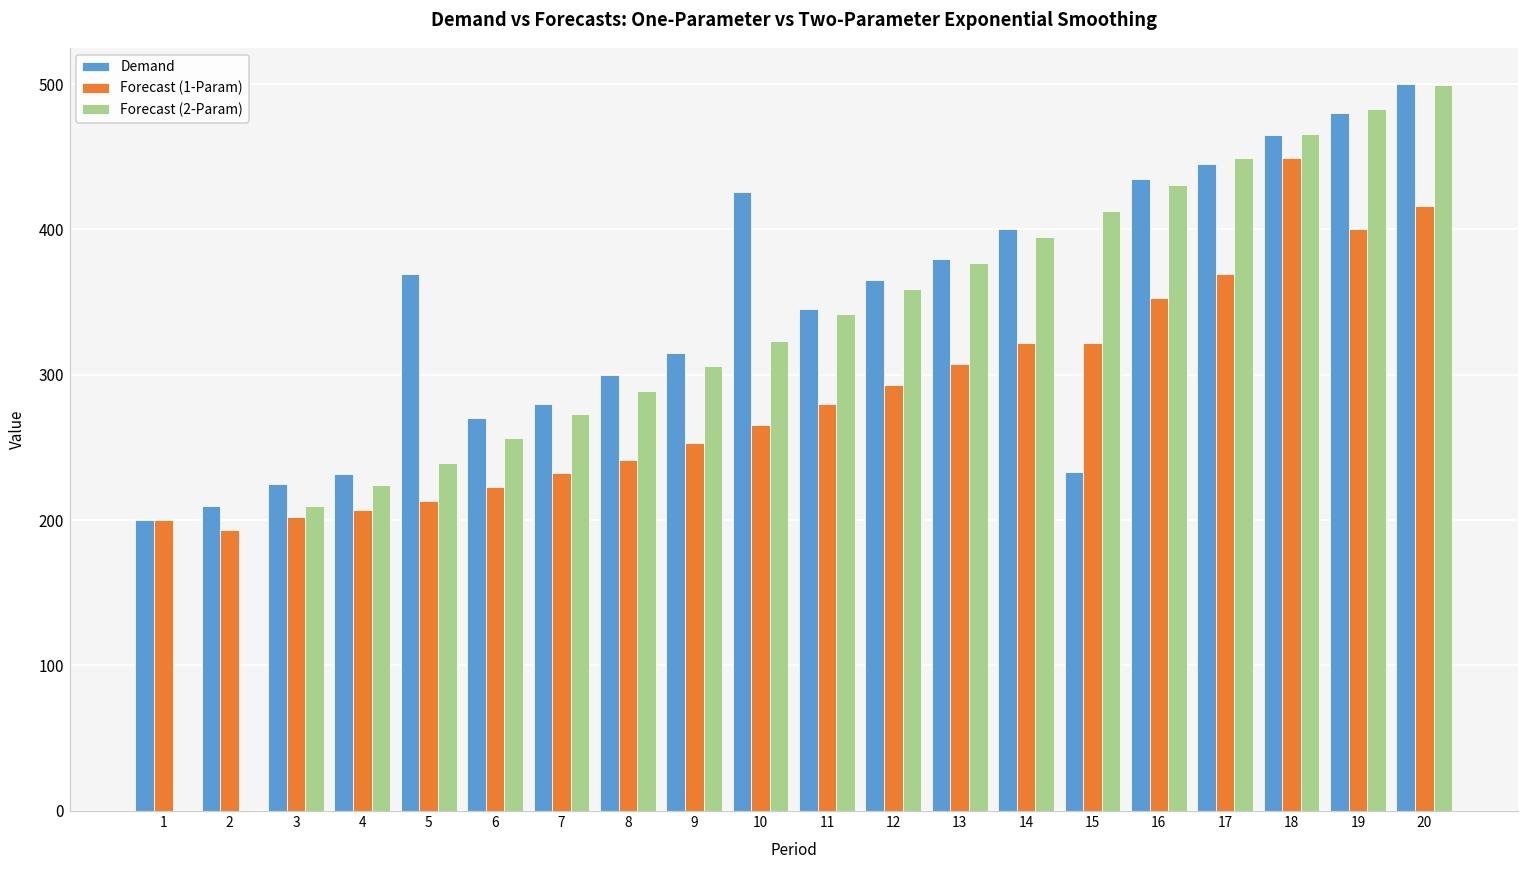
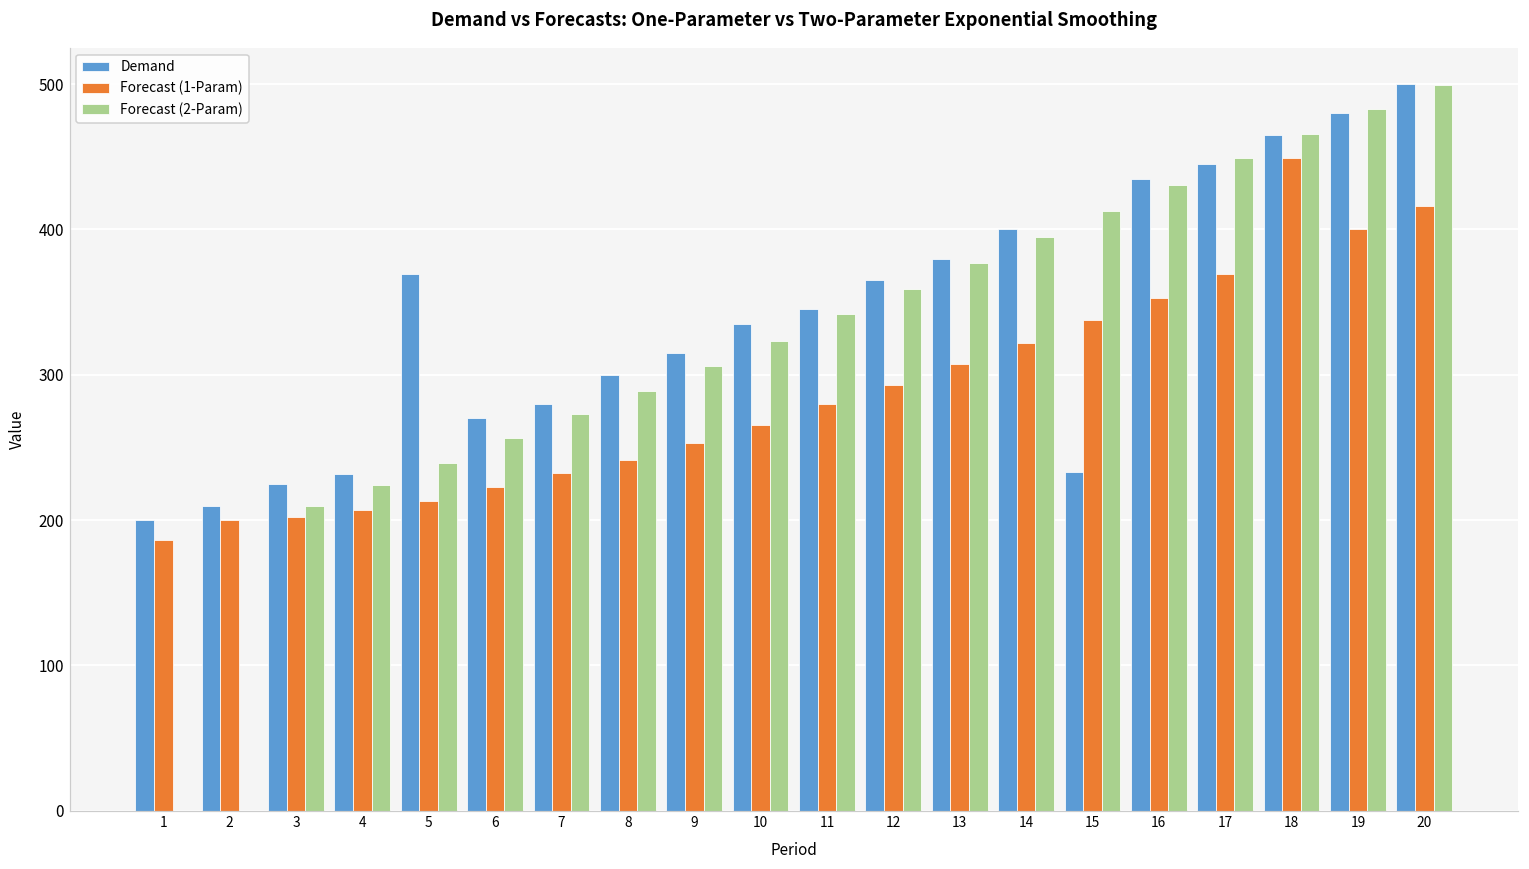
Forecast (1-Param), 1: 200 -> 186
Forecast (1-Param), 2: 193 -> 200
Demand, 10: 426 -> 335
Forecast (1-Param), 15: 322 -> 337
